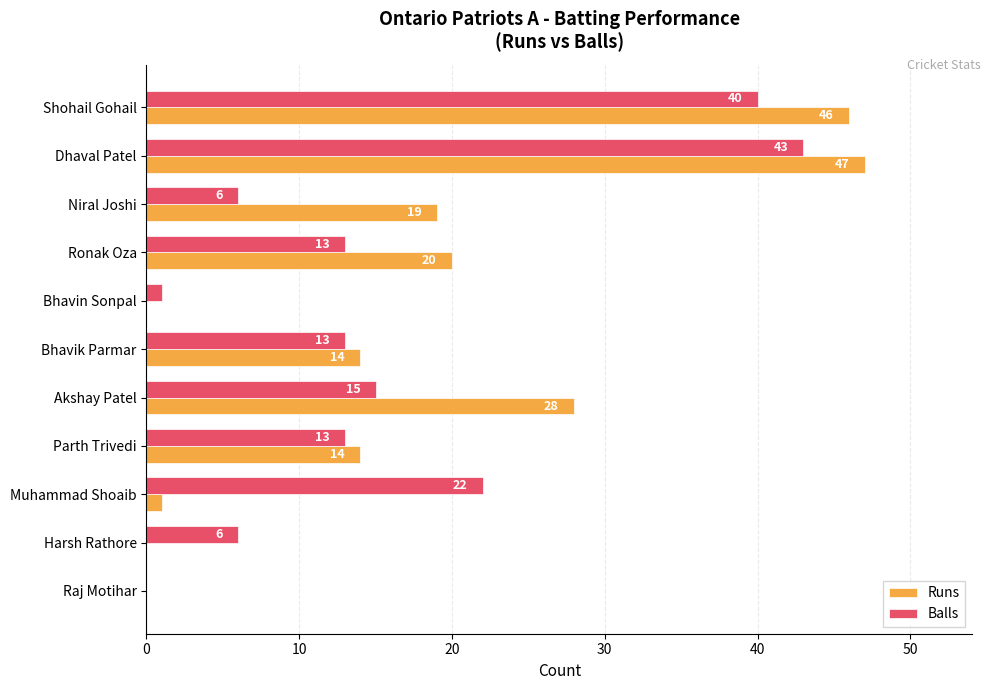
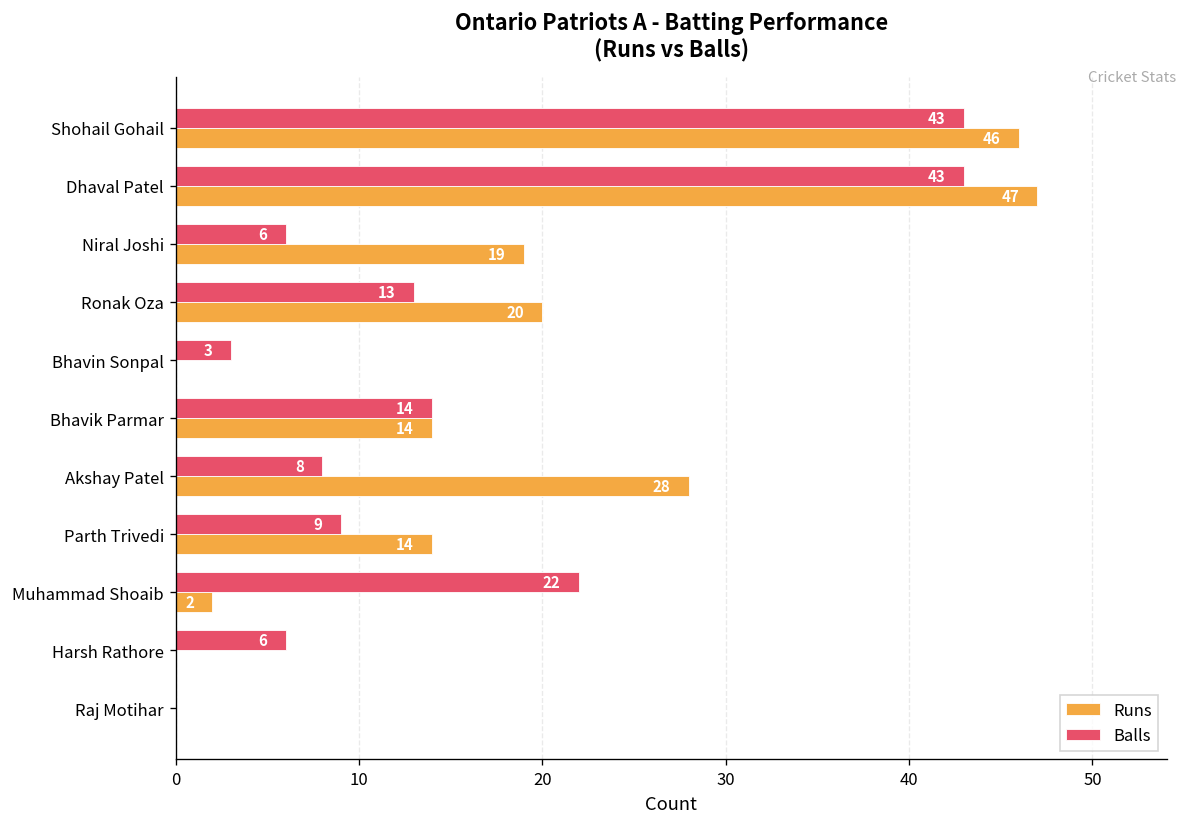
Balls, Shohail Gohail: 40 -> 43
Balls, Bhavin Sonpal: 1 -> 3
Balls, Bhavik Parmar: 13 -> 14
Balls, Akshay Patel: 15 -> 8
Balls, Parth Trivedi: 13 -> 9
Runs, Muhammad Shoaib: 1 -> 2
